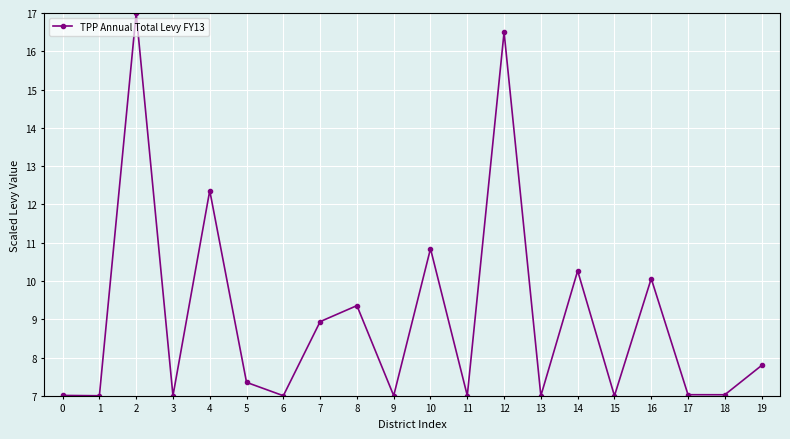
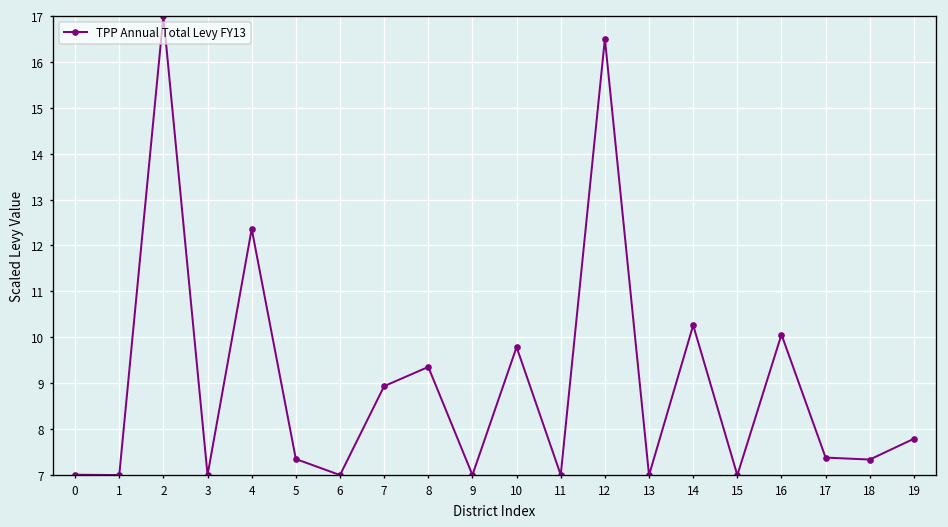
10: 10.8 -> 9.8
17: 7.0 -> 7.4
18: 7.0 -> 7.3
